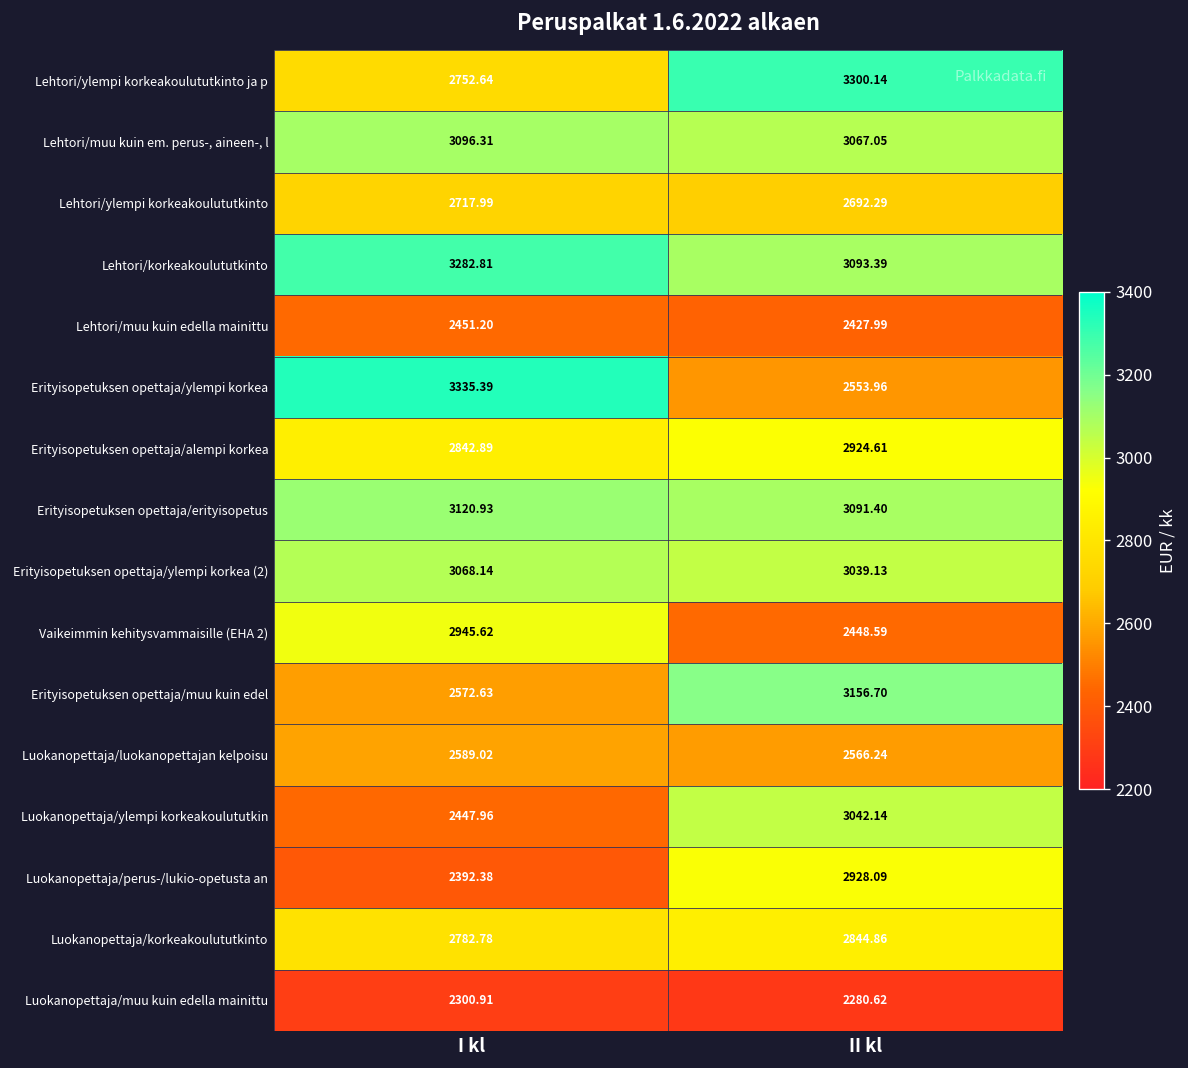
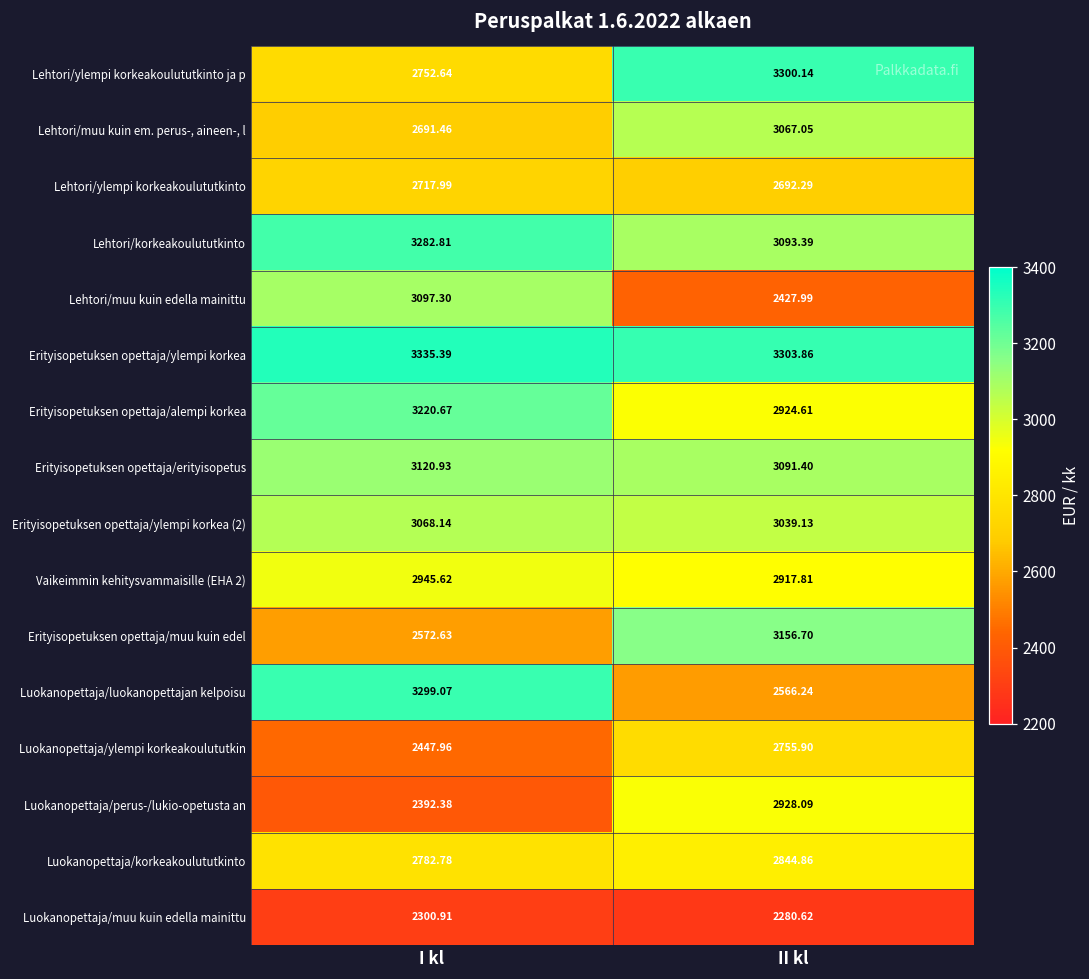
Lehtori/muu kuin em. perus-, aineen-, l, I kl: 3096.31 -> 2691.46
Lehtori/muu kuin edella mainittu, I kl: 2451.20 -> 3097.30
Erityisopetuksen opettaja/ylempi korkea, II kl: 2553.96 -> 3303.86
Erityisopetuksen opettaja/alempi korkea, I kl: 2842.89 -> 3220.67
Vaikeimmin kehitysvammaisille (EHA 2), II kl: 2448.59 -> 2917.81
Luokanopettaja/luokanopettajan kelpoisu, I kl: 2589.02 -> 3299.07
Luokanopettaja/ylempi korkeakoulututkin, II kl: 3042.14 -> 2755.90
